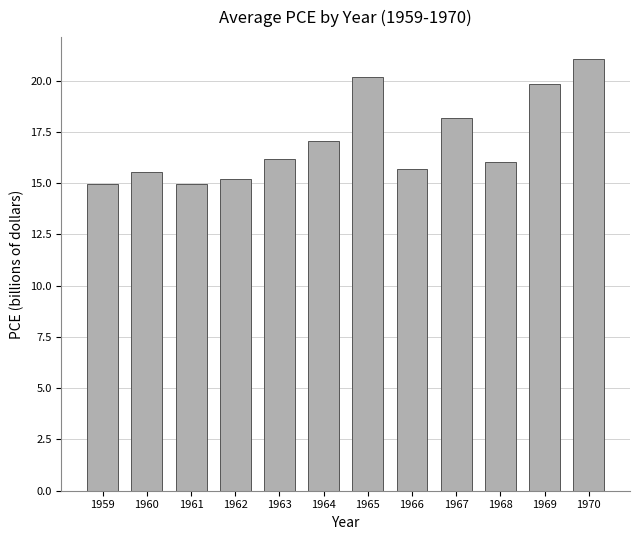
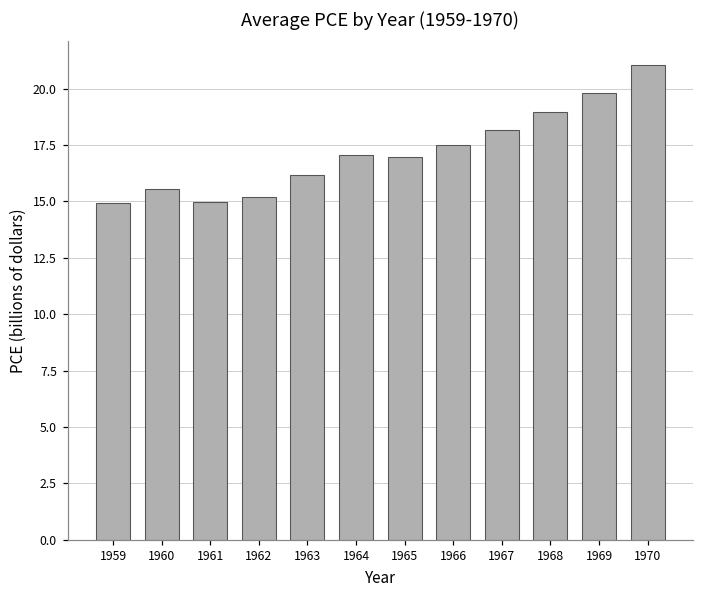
1965: 20.2 -> 16.9
1966: 15.7 -> 17.5
1968: 16.0 -> 18.9
